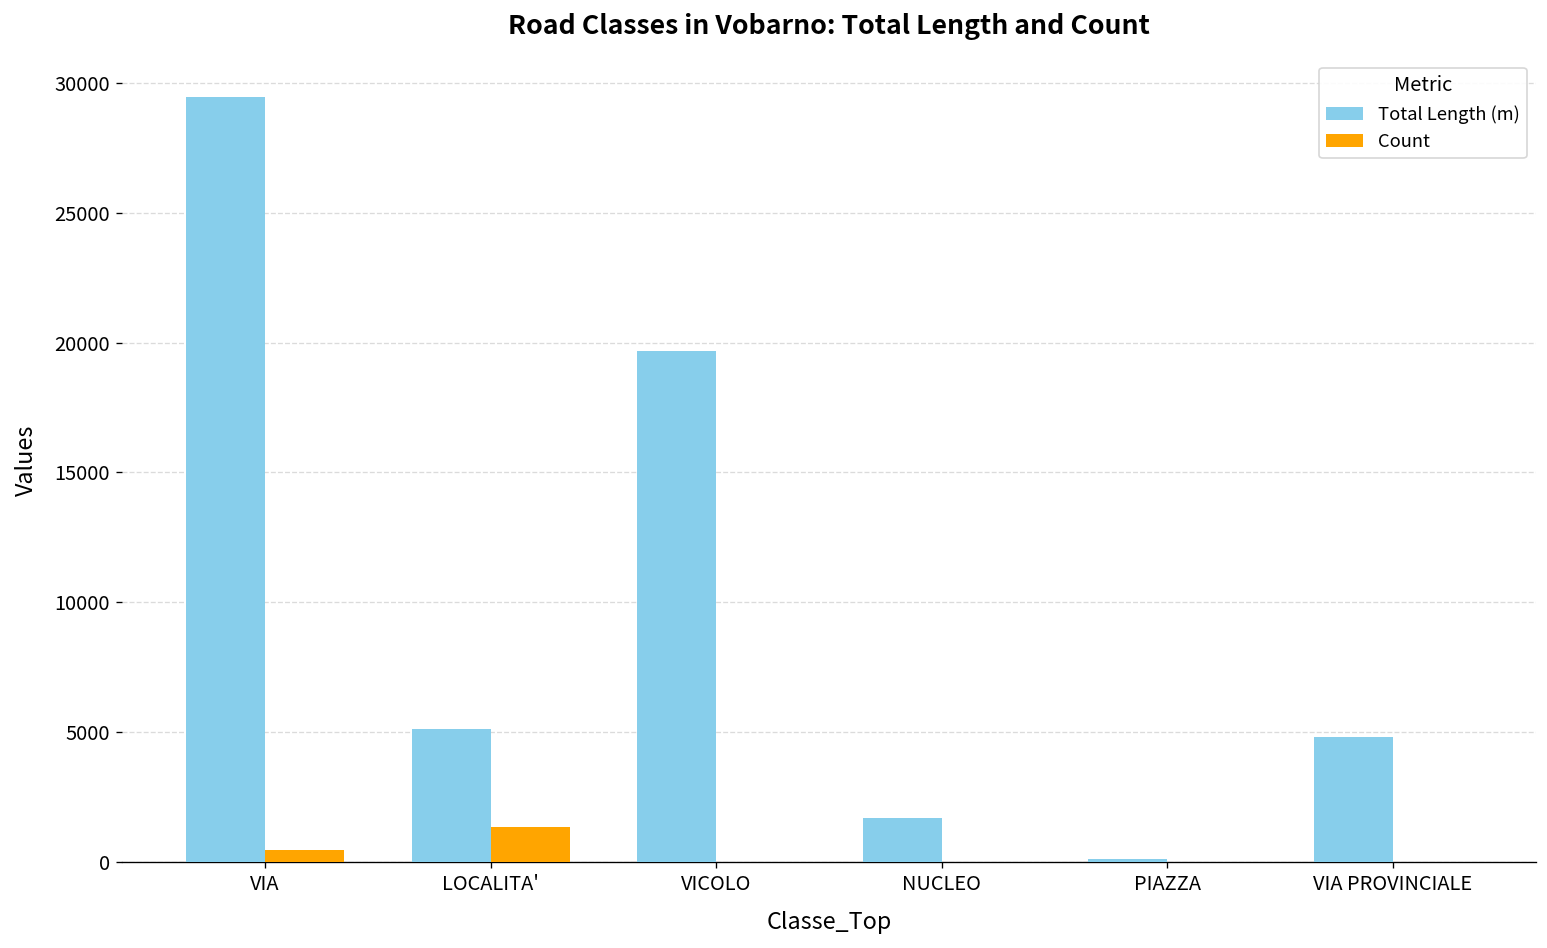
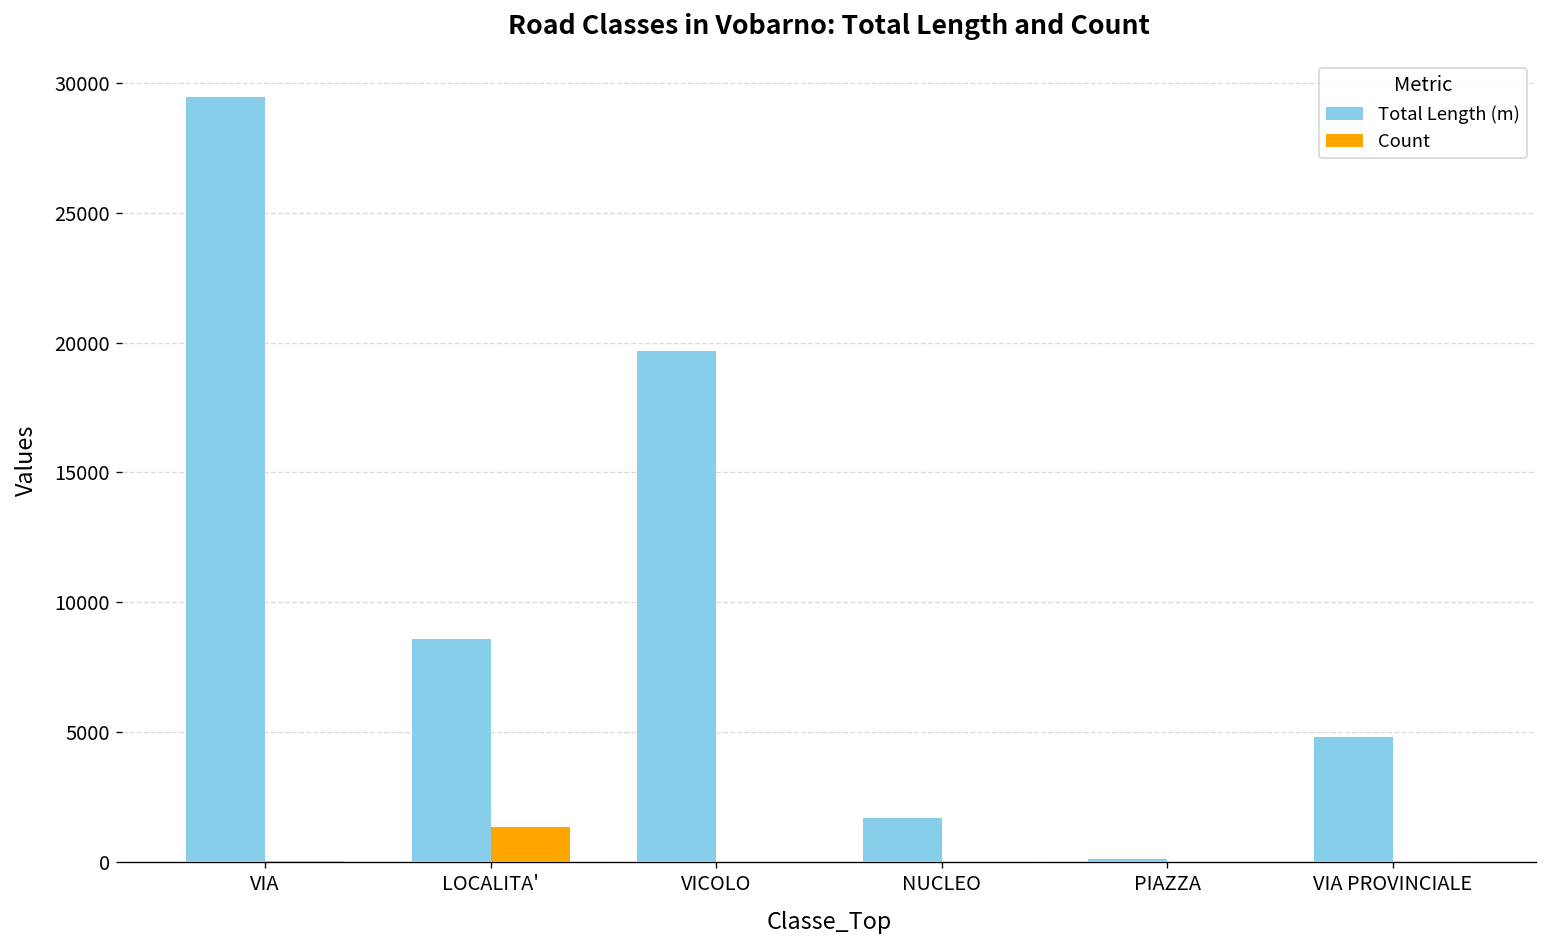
Count, VIA: 400 -> 0
Total Length (m), LOCALITA': 5100 -> 8600
